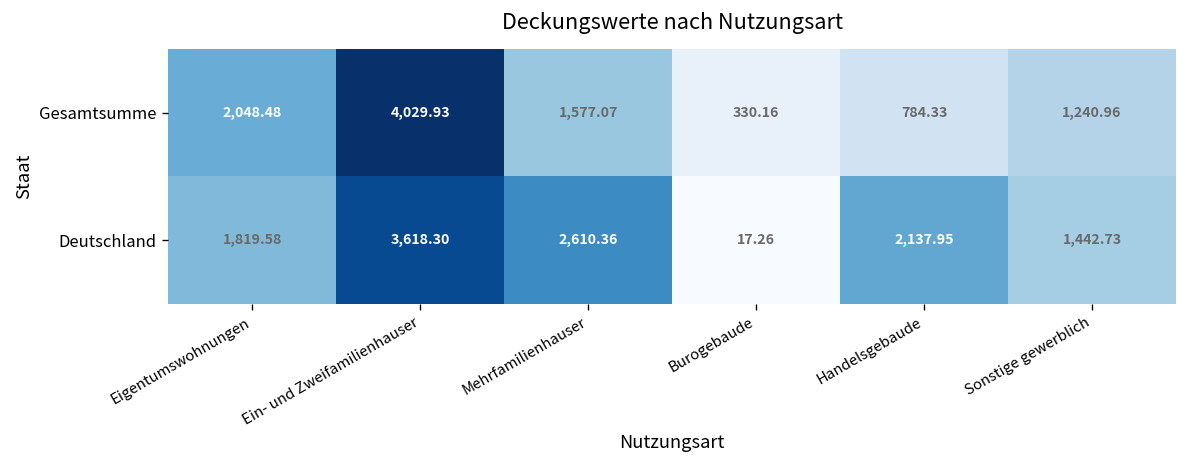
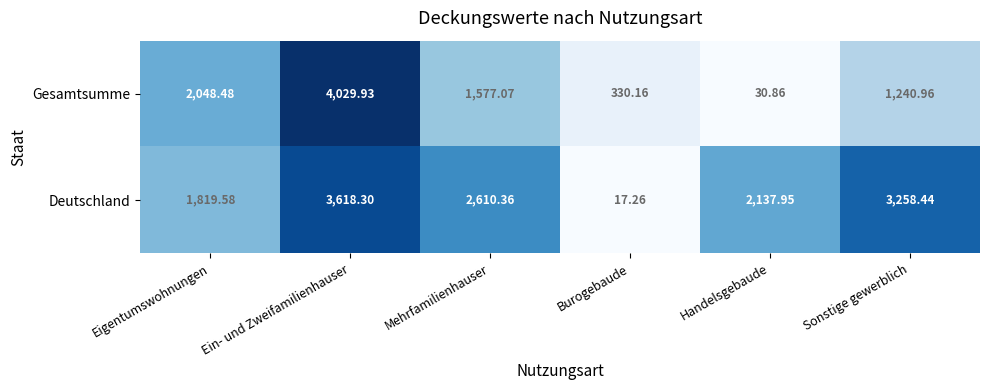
Gesamtsumme, Handelsgebaude: 784.33 -> 30.86
Deutschland, Sonstige gewerblich: 1,442.73 -> 3,258.44
